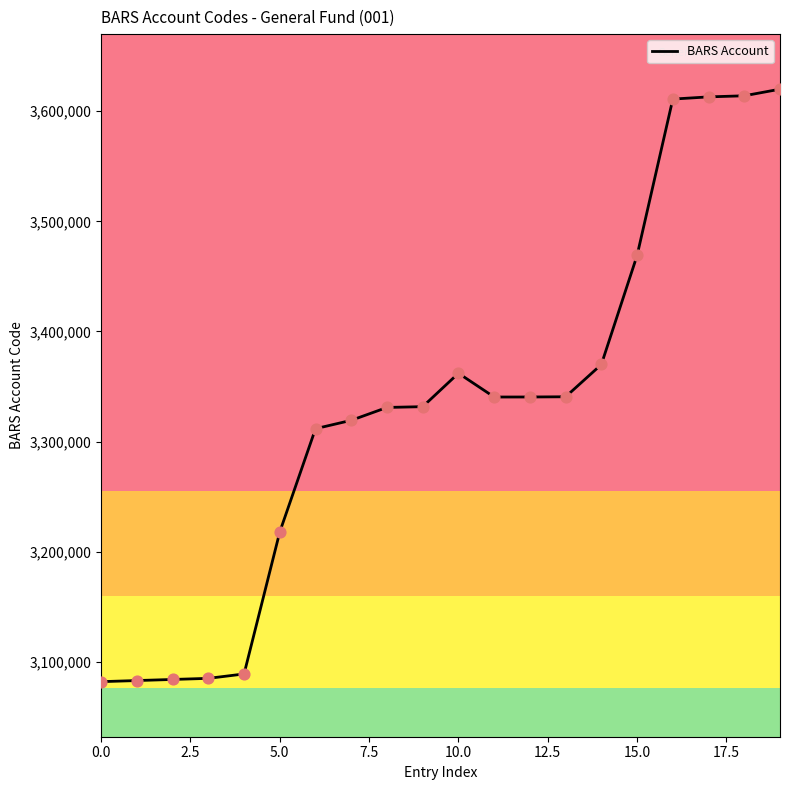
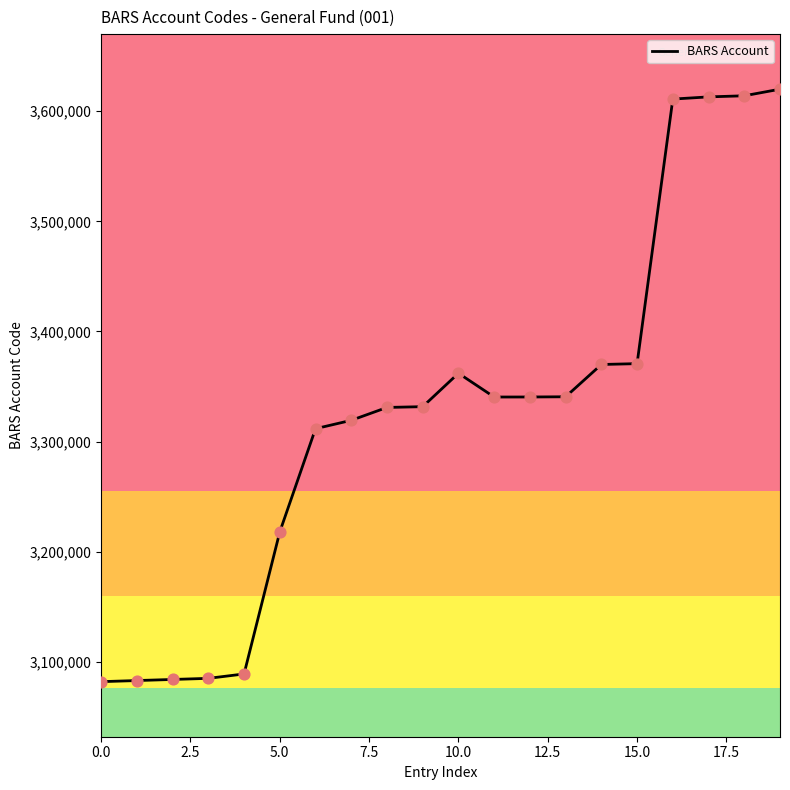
15.0: 3,469,000 -> 3,371,000
